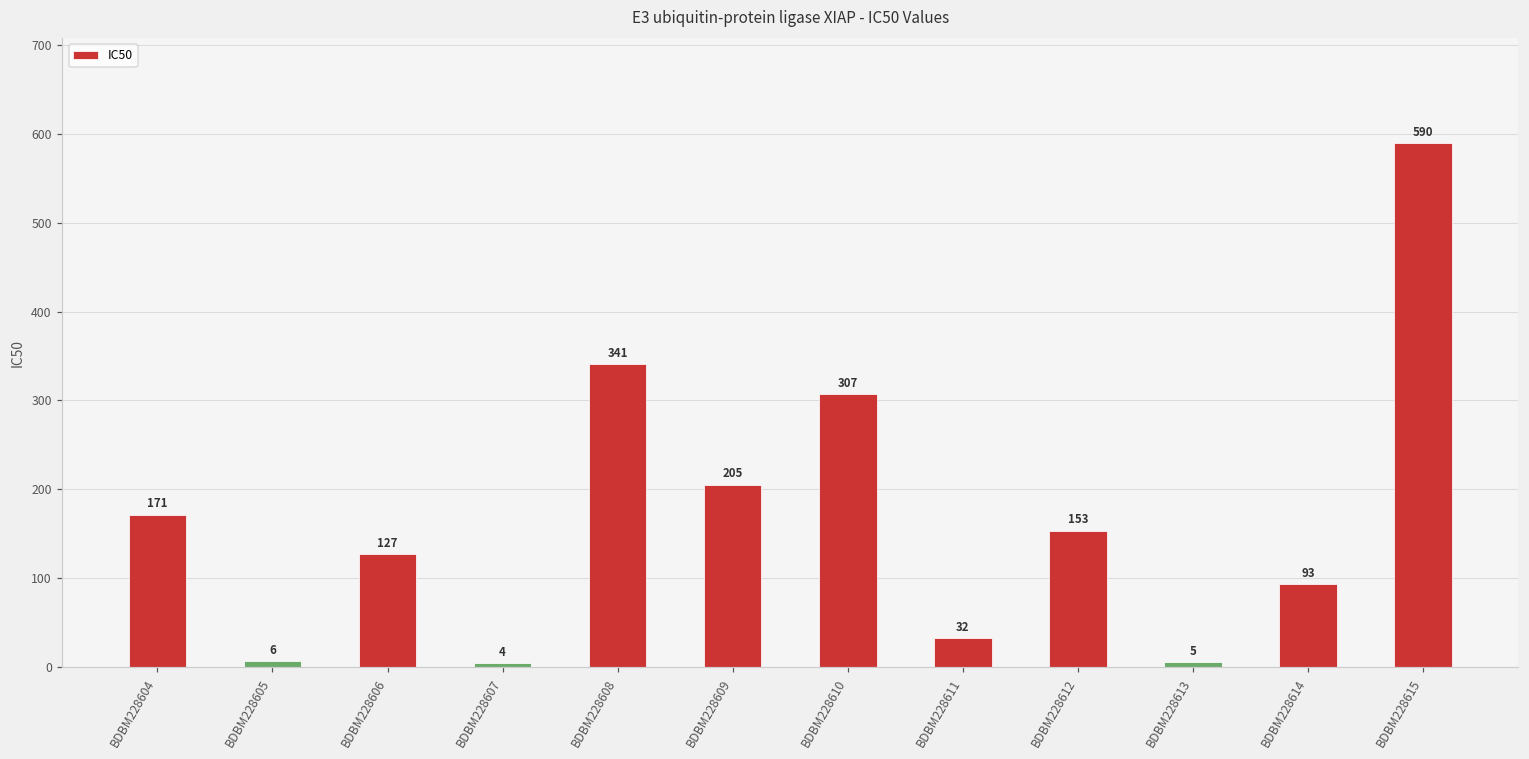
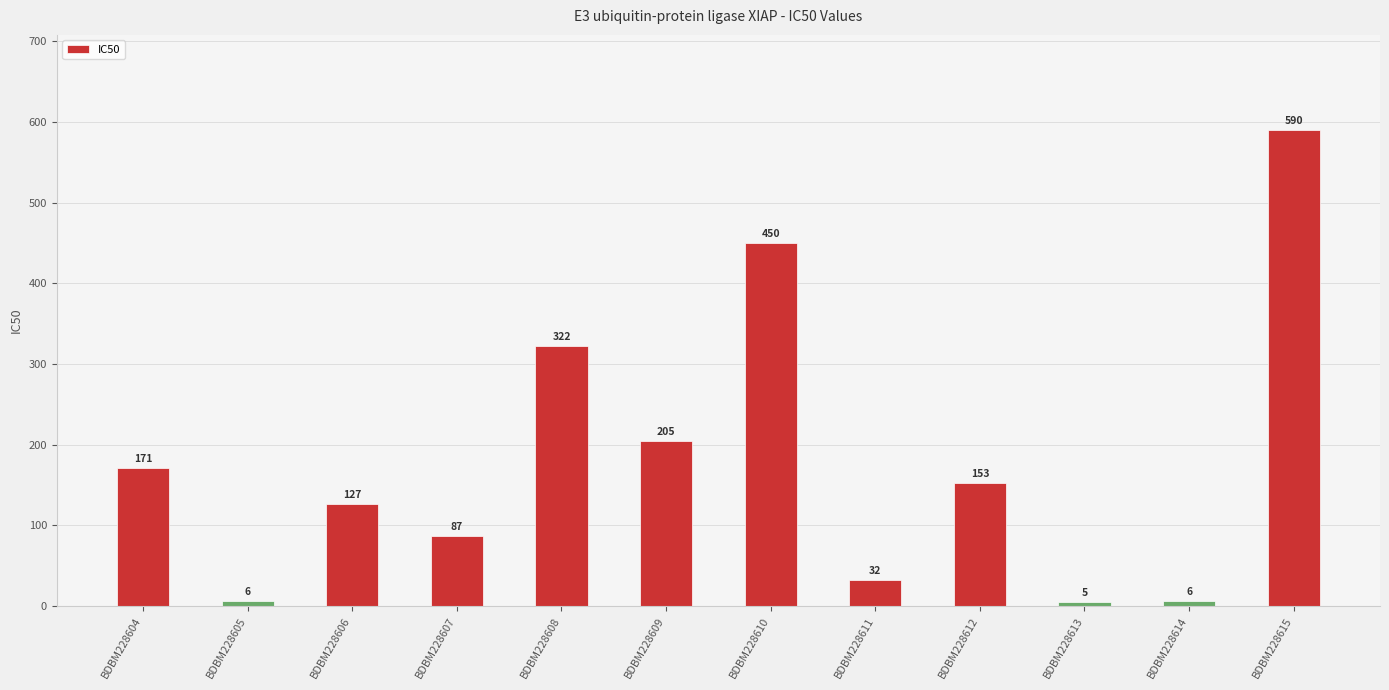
BDBM228607: 4 -> 87
BDBM228608: 341 -> 322
BDBM228610: 307 -> 450
BDBM228614: 93 -> 6
